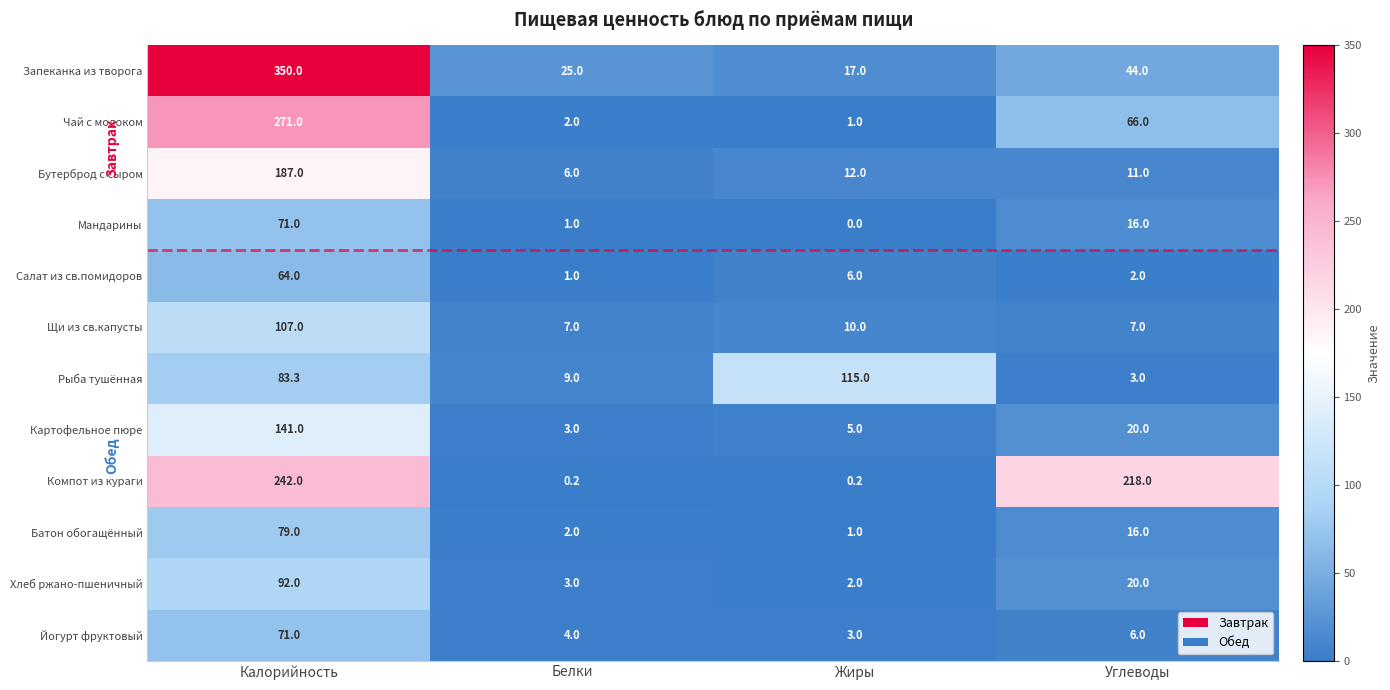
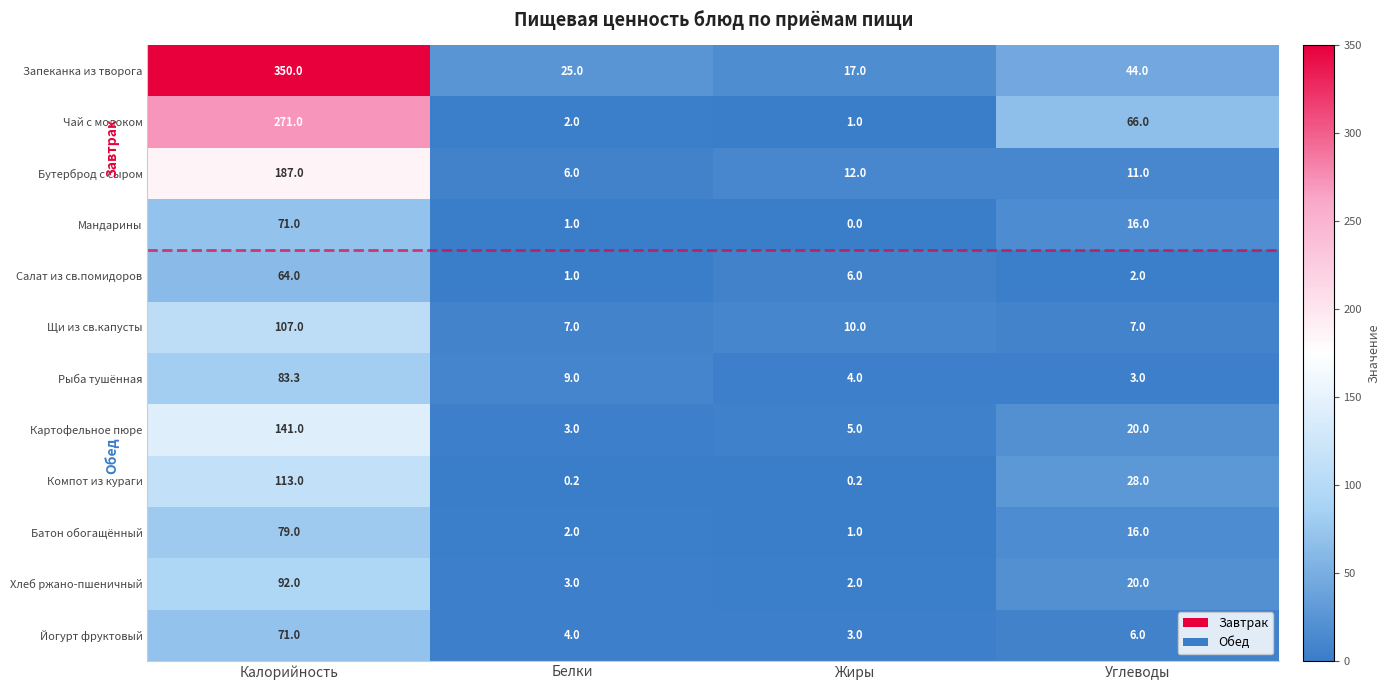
Рыба тушённая, Жиры: 115.0 -> 4.0
Компот из кураги, Калорийность: 242.0 -> 113.0
Компот из кураги, Углеводы: 218.0 -> 28.0
